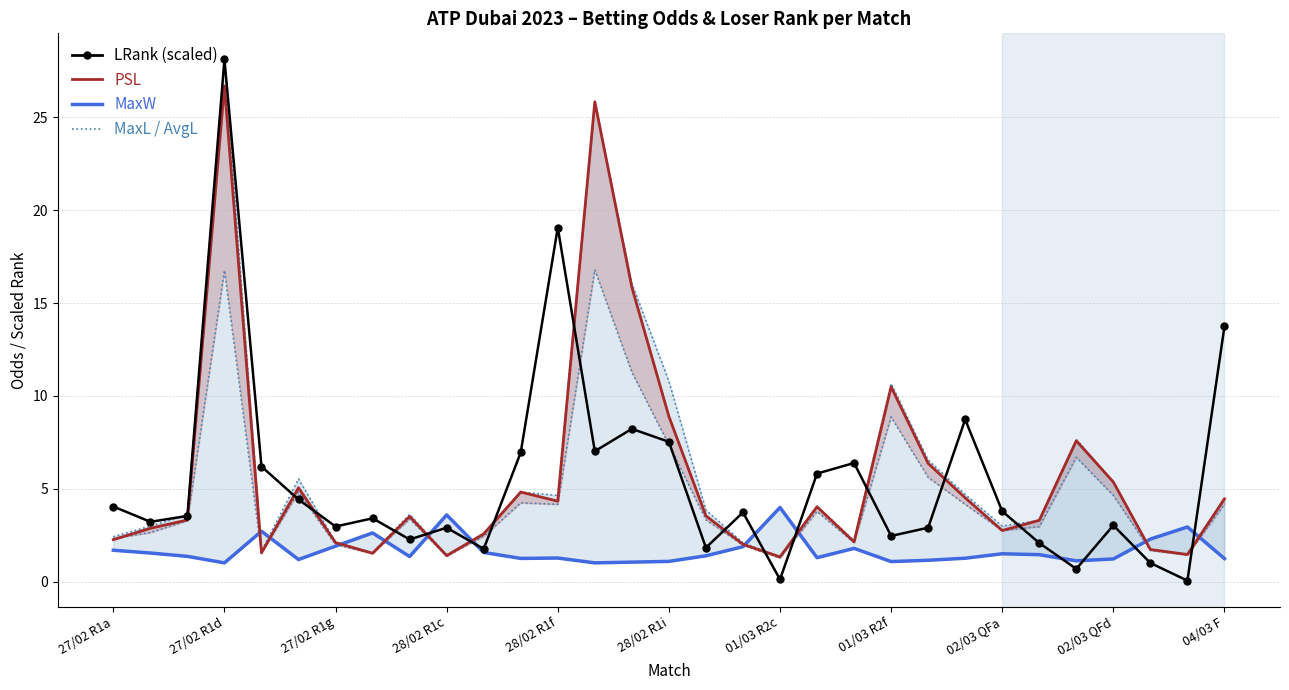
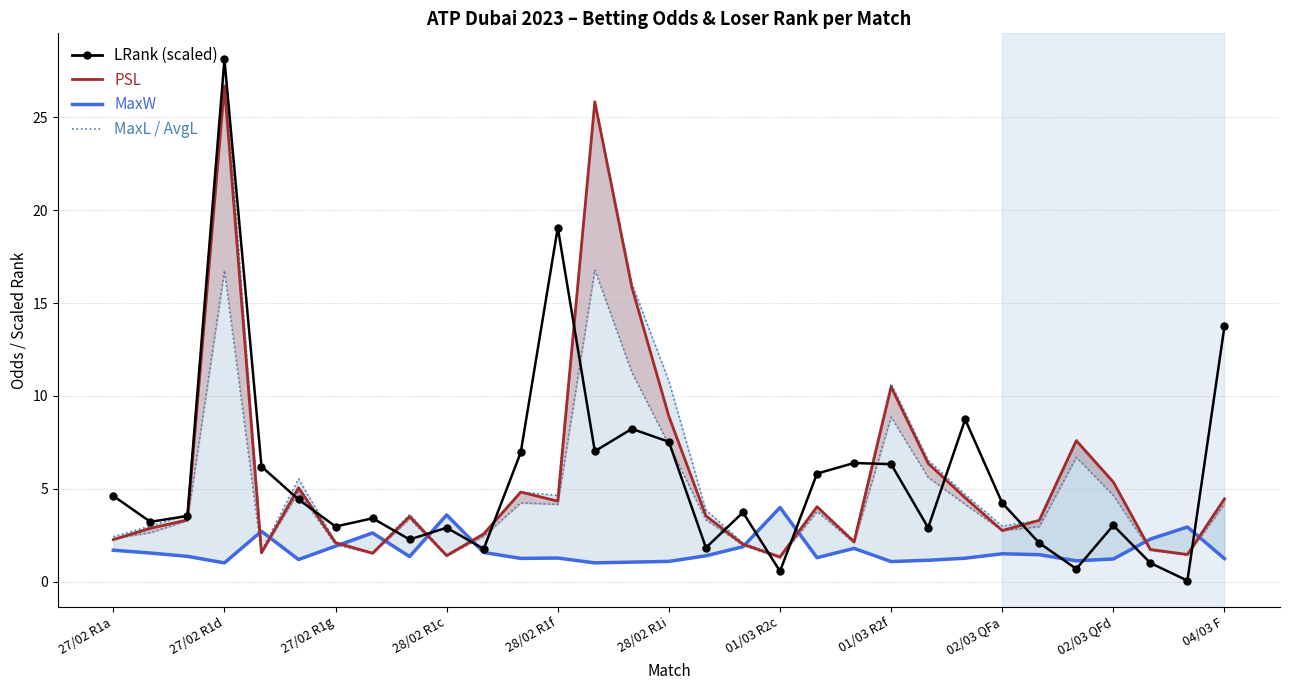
LRank (scaled), 27/02 R1a: 4.1 -> 4.6
LRank (scaled), 01/03 R2c: 0.1 -> 0.6
LRank (scaled), 01/03 R2f: 2.5 -> 6.3
LRank (scaled), 02/03 QFa: 3.8 -> 4.2
